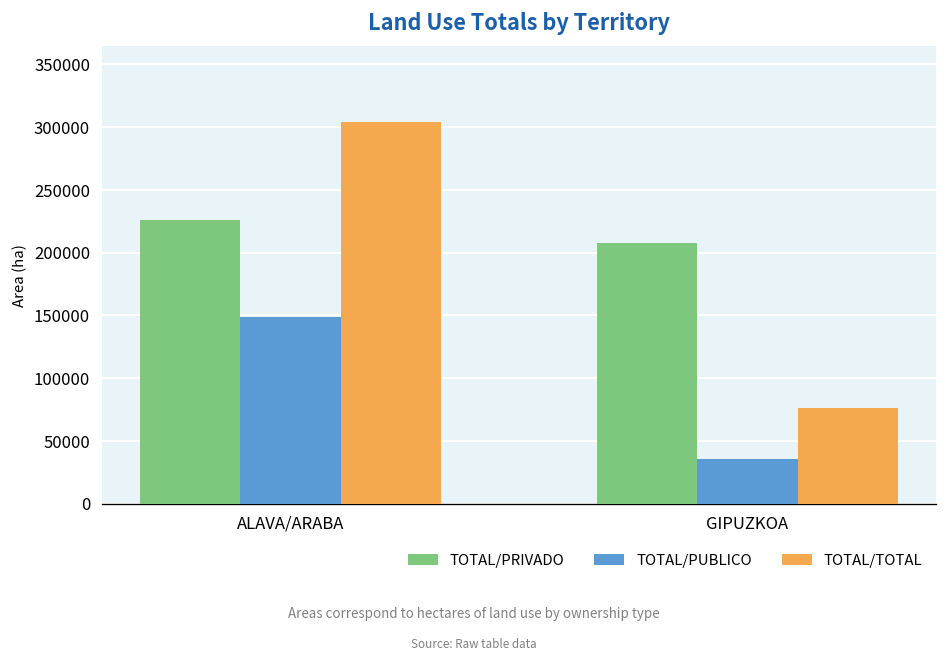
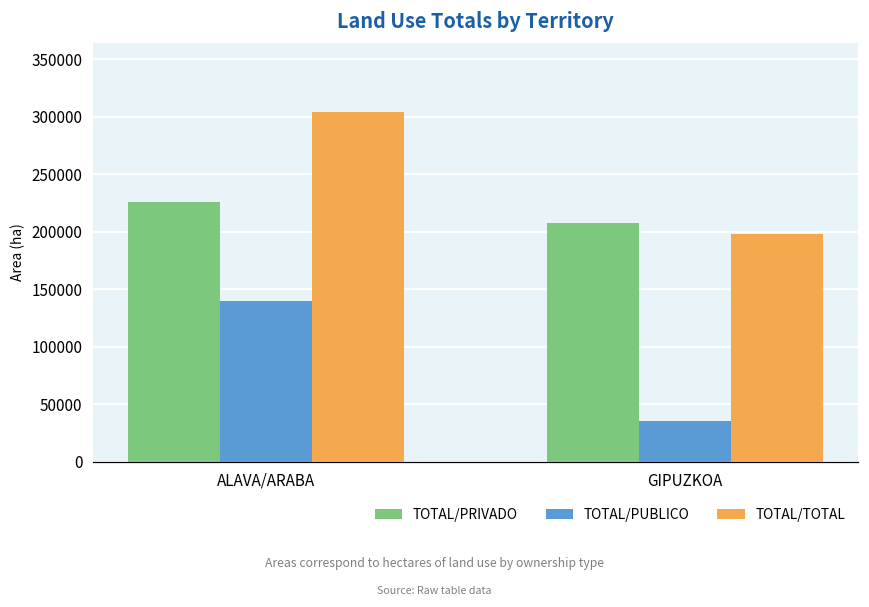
TOTAL/PUBLICO, ALAVA/ARABA: 148000 -> 140000
TOTAL/TOTAL, GIPUZKOA: 76000 -> 198000
